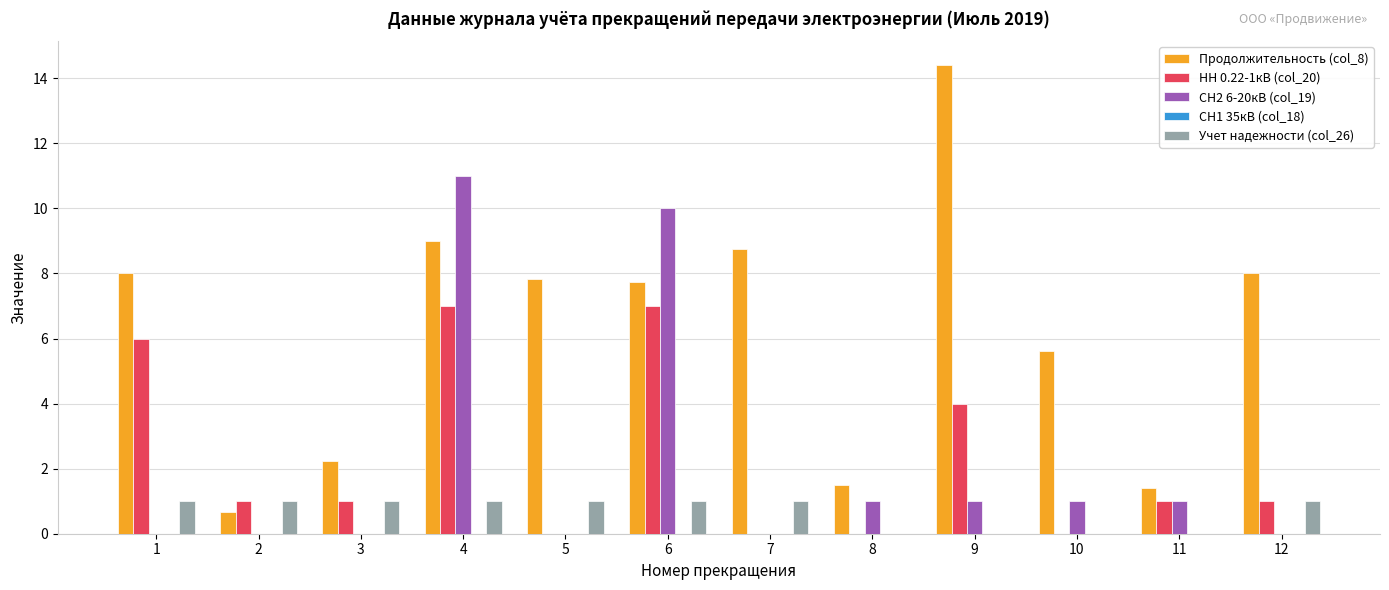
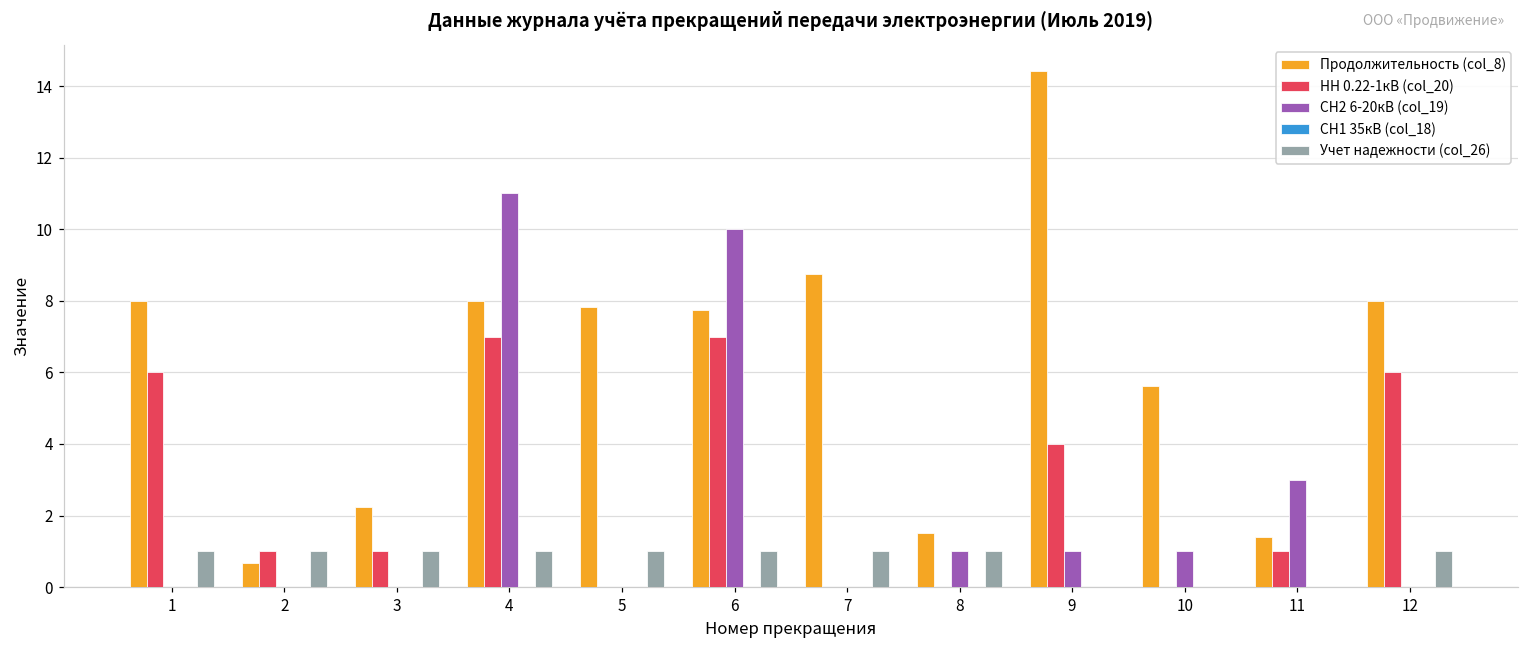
Продолжительность (col_8), 4: 9 -> 8
Учет надежности (col_26), 8: 0 -> 1
СН2 6-20кВ (col_19), 11: 1 -> 3
НН 0.22-1кВ (col_20), 12: 1 -> 6
